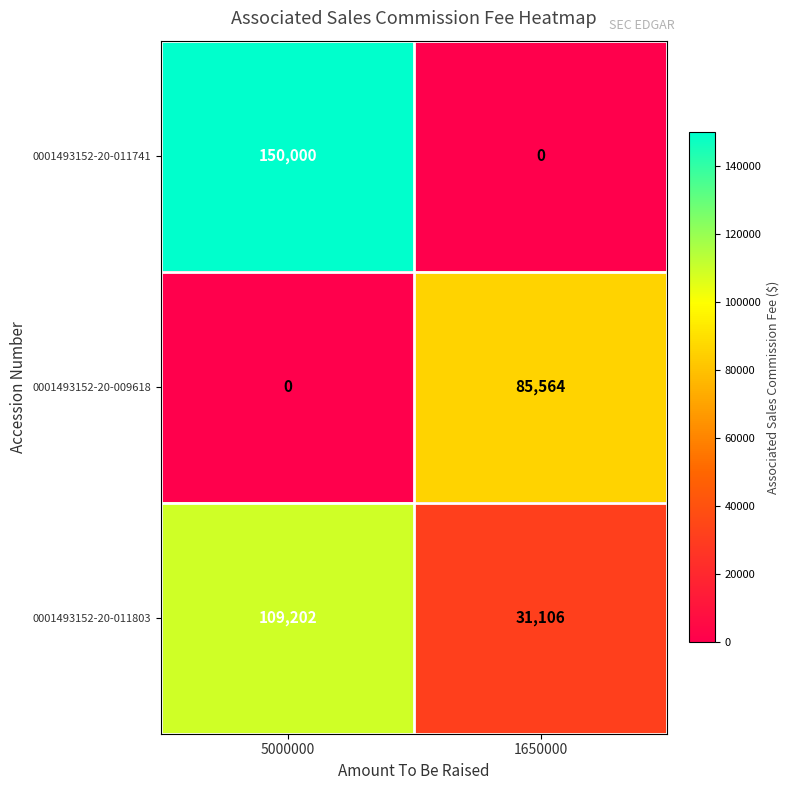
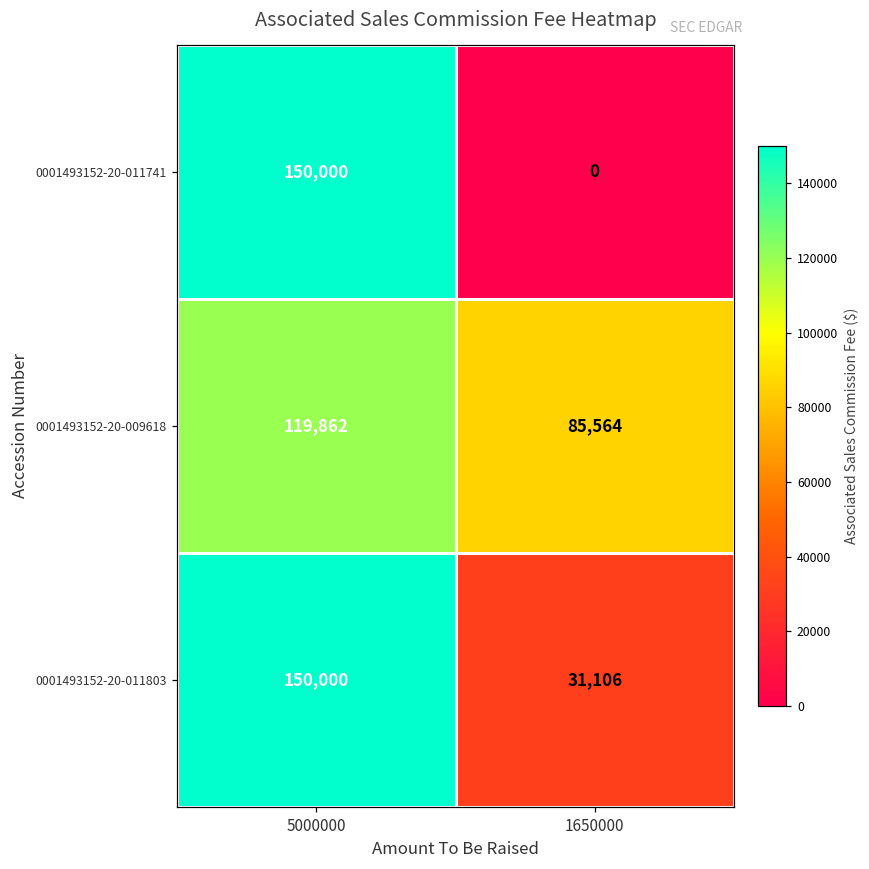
0001493152-20-009618, 5000000: 0 -> 119,862
0001493152-20-011803, 5000000: 109,202 -> 150,000
